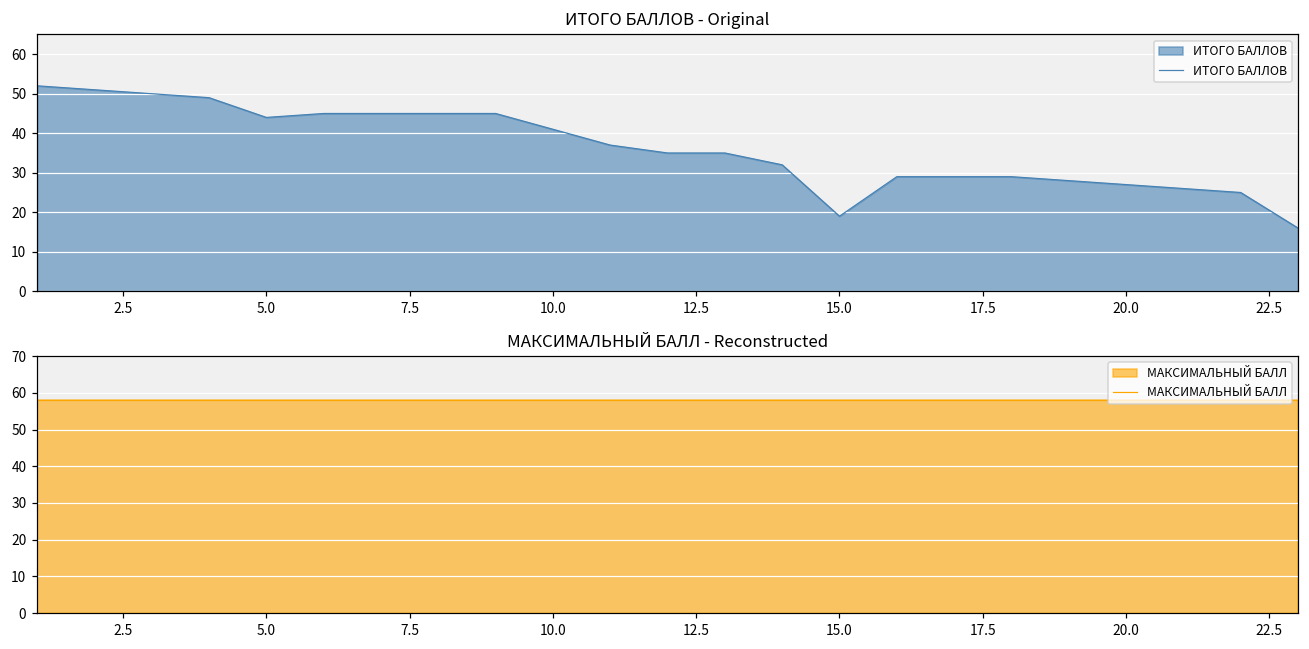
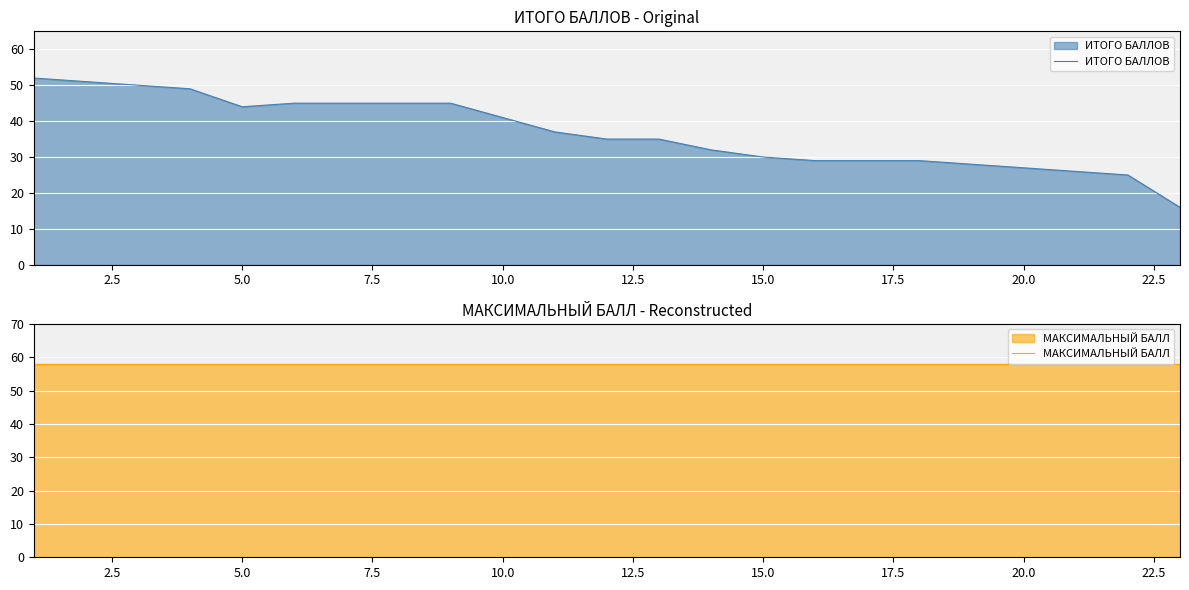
ИТОГО БАЛЛОВ - Original, 15.0: 19 -> 30
